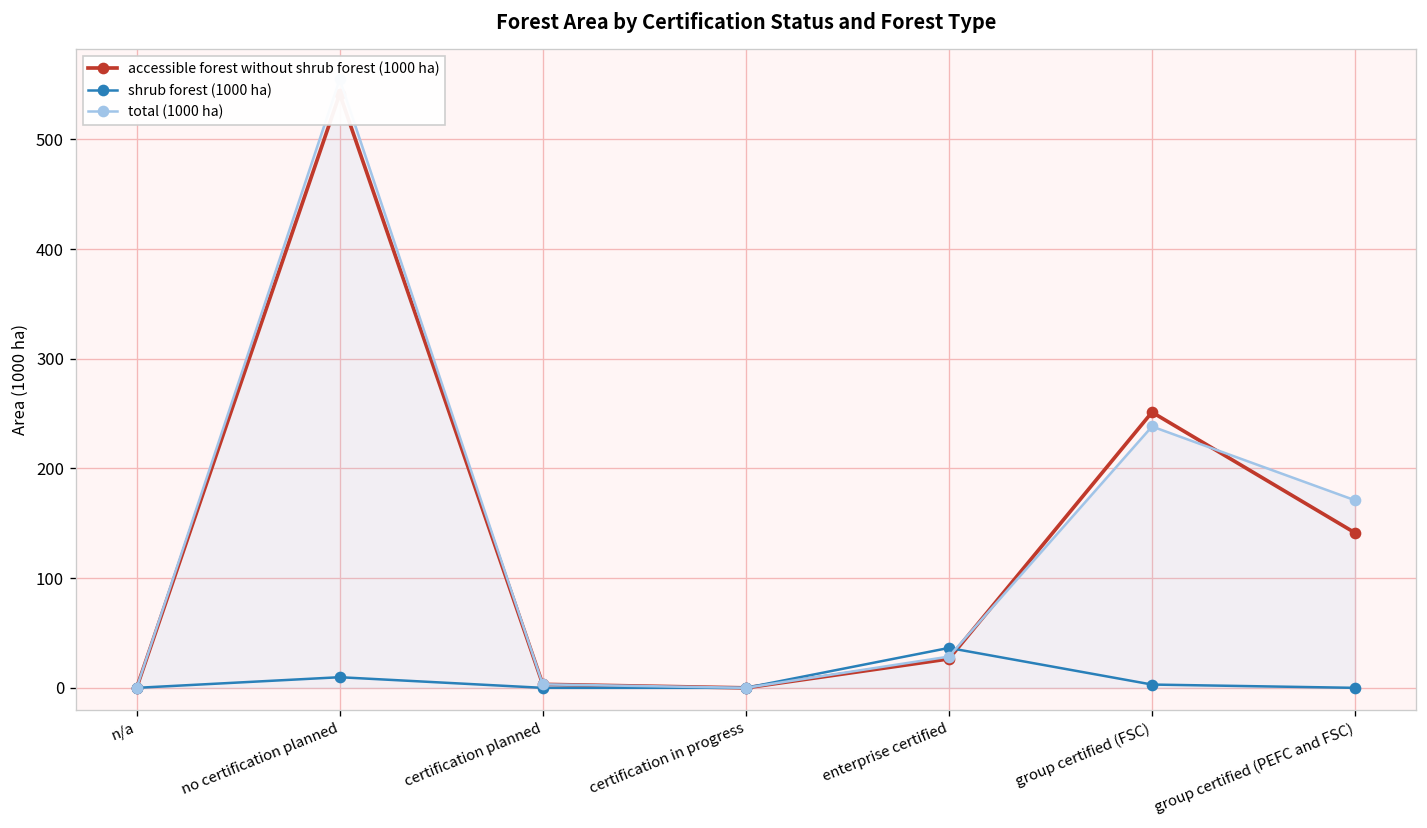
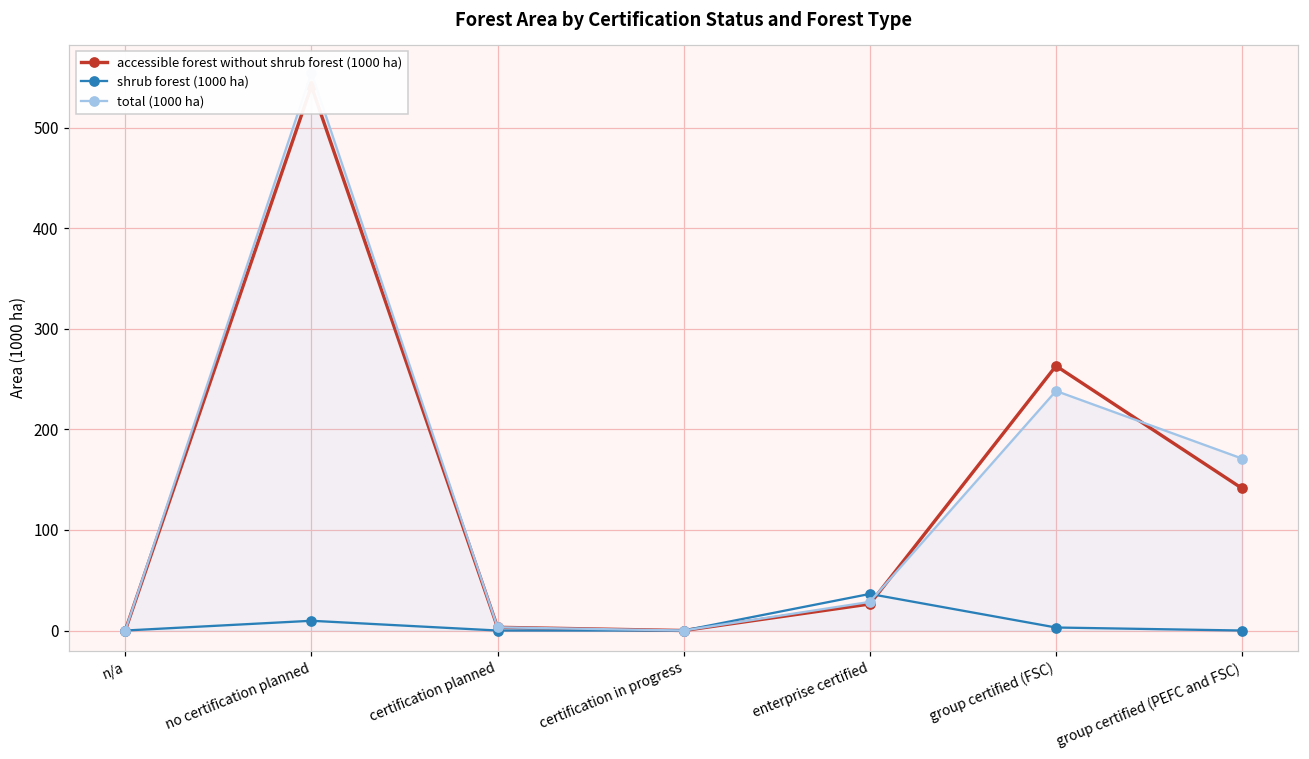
accessible forest without shrub forest (1000 ha), group certified (FSC): 250 -> 260
